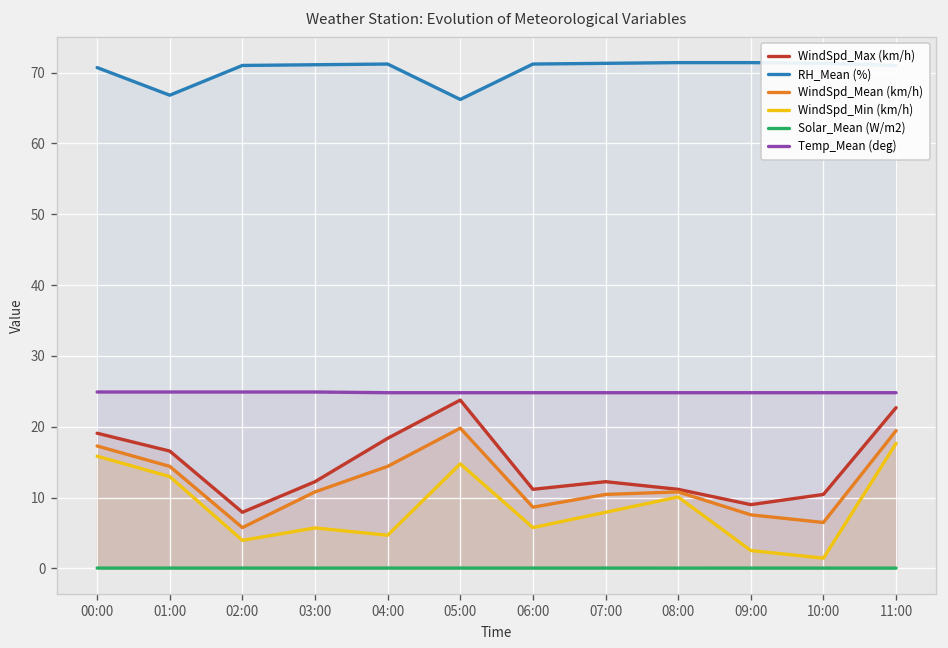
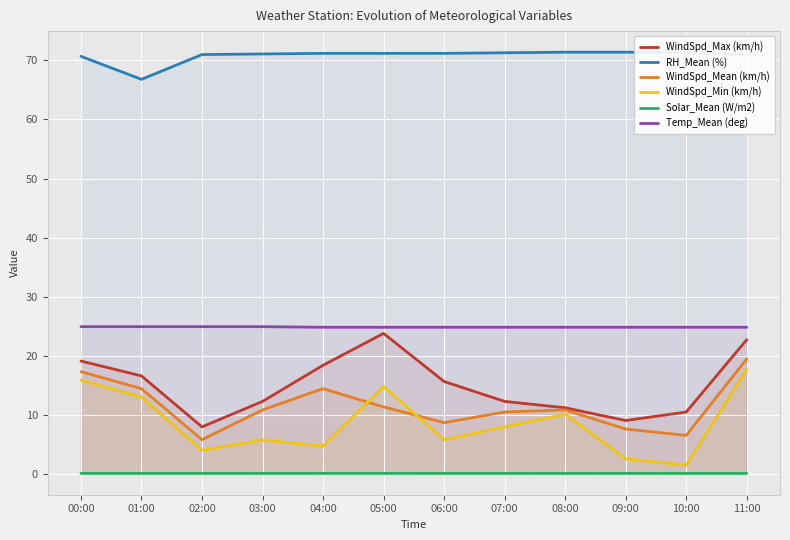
RH_Mean (%), 05:00: 66 -> 71
WindSpd_Mean (km/h), 05:00: 20 -> 11
WindSpd_Max (km/h), 06:00: 11 -> 16
